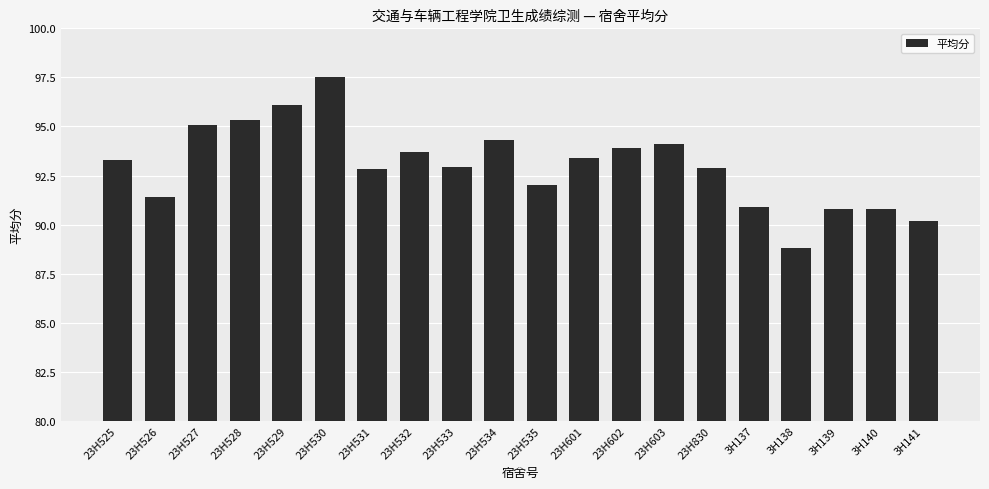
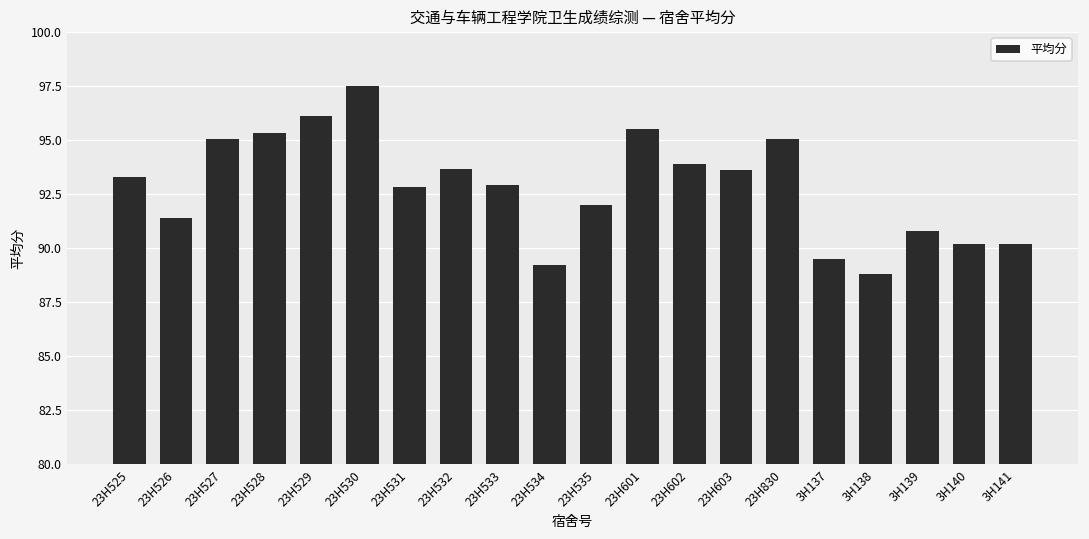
23H534: 94.3 -> 89.2
23H601: 93.4 -> 95.5
23H603: 94.1 -> 93.6
23H830: 92.9 -> 95.1
3H137: 90.9 -> 89.5
3H140: 90.8 -> 90.2
